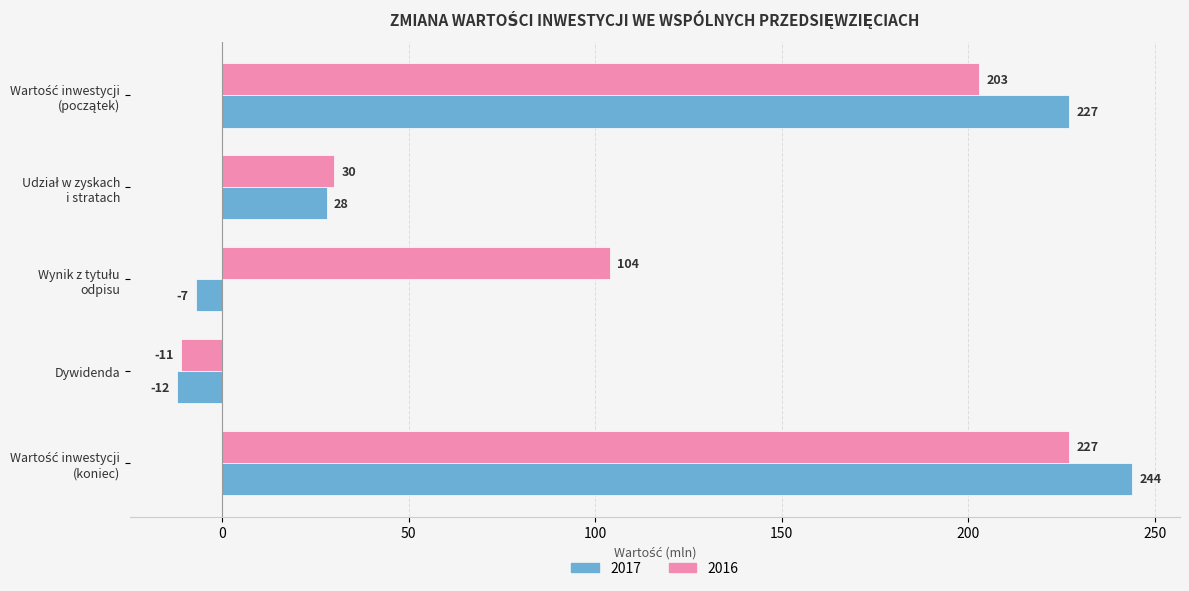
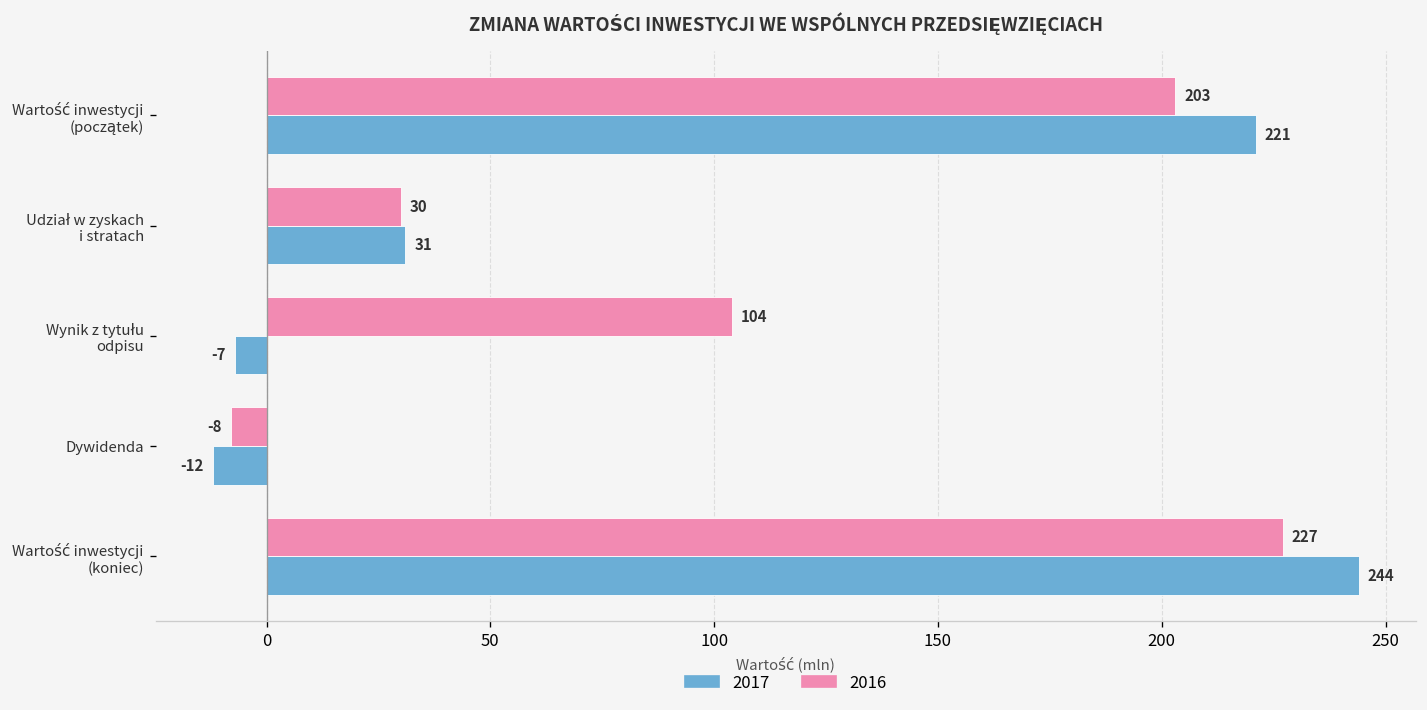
2017, Wartość inwestycji (początek): 227 -> 221
2017, Udział w zyskach i stratach: 28 -> 31
2016, Dywidenda: -11 -> -8
